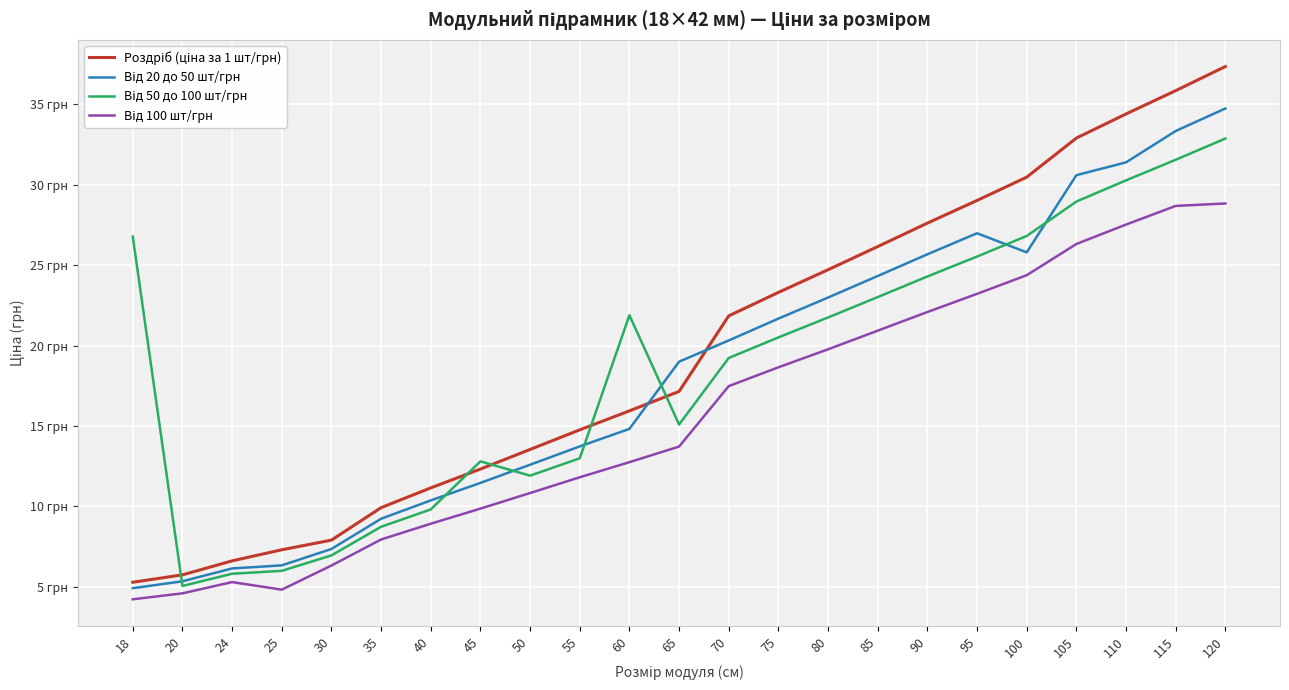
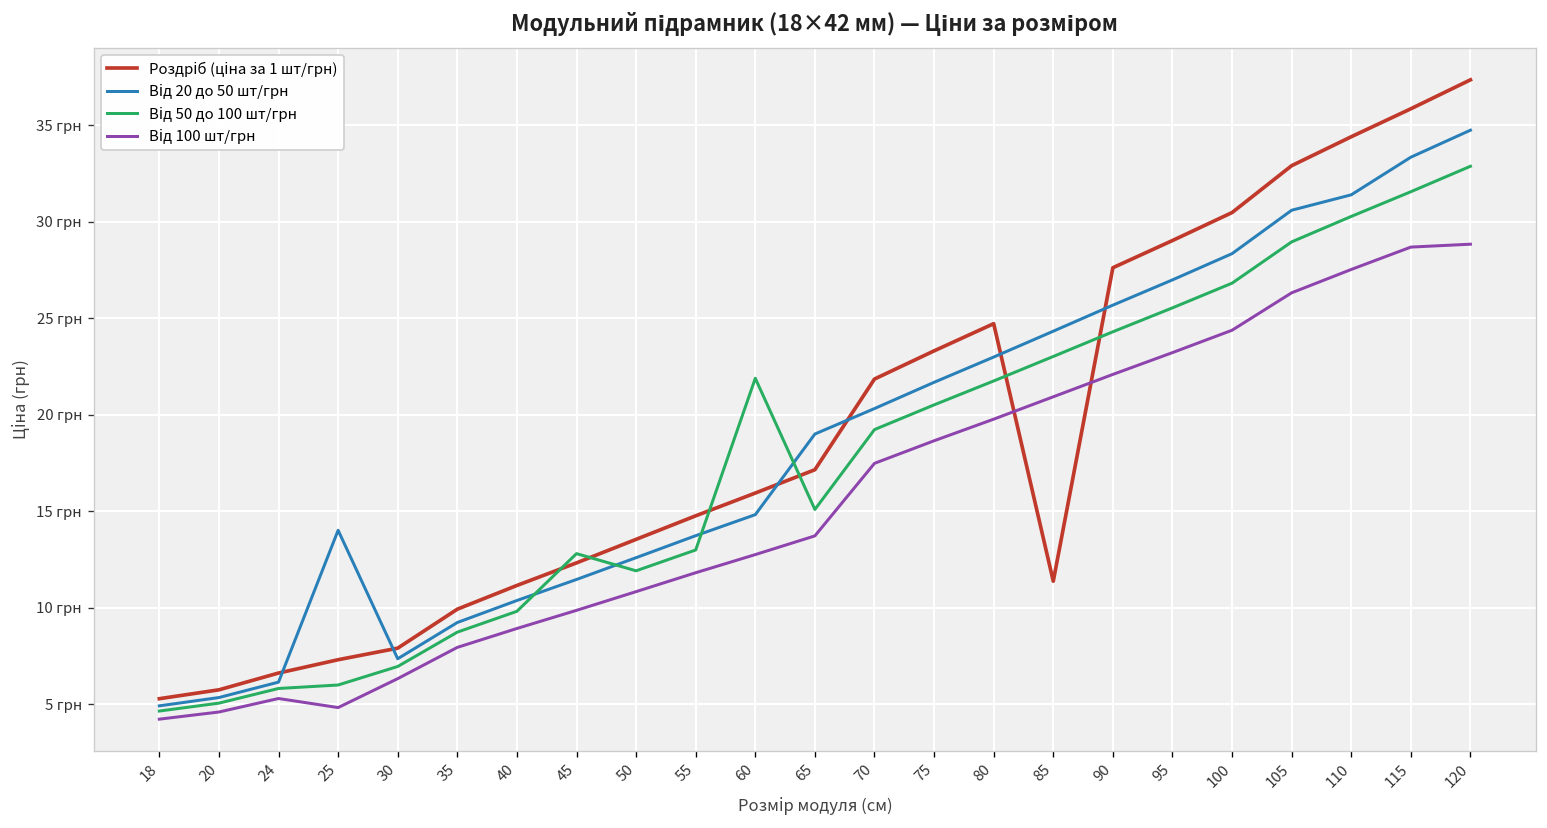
Від 50 до 100 шт/грн, 18: 26.8 грн -> 4.6 грн
Від 20 до 50 шт/грн, 25: 6.3 грн -> 14.0 грн
Роздріб (ціна за 1 шт/грн), 85: 26.2 грн -> 11.4 грн
Від 20 до 50 шт/грн, 100: 25.8 грн -> 28.4 грн
